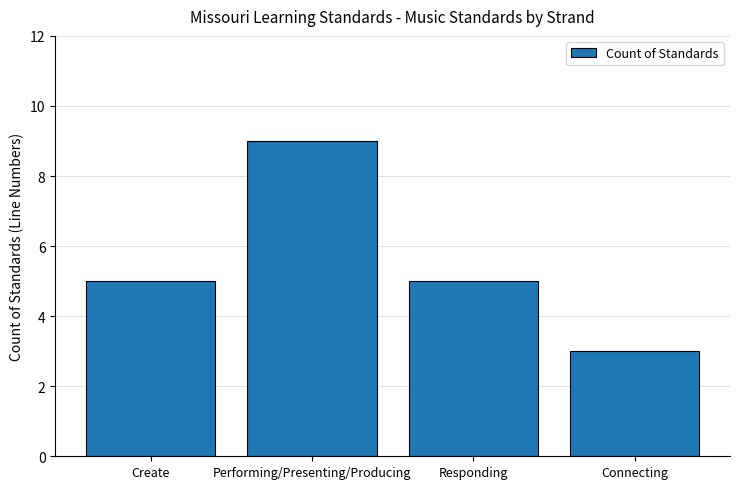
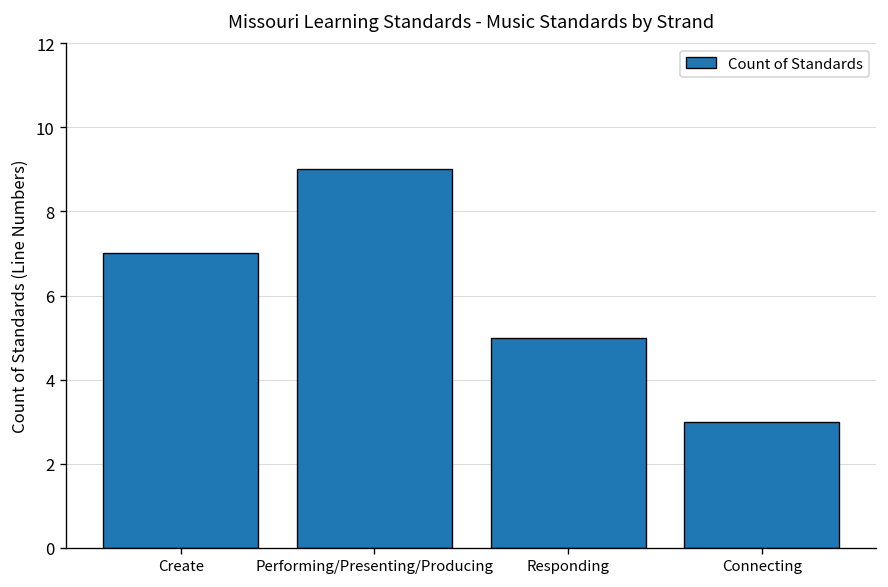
Create: 5 -> 7
